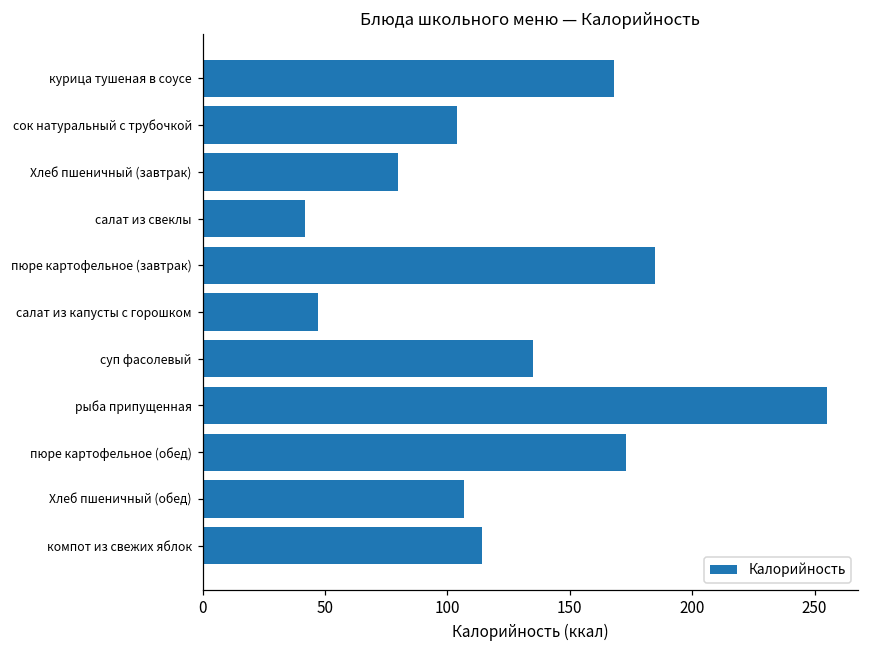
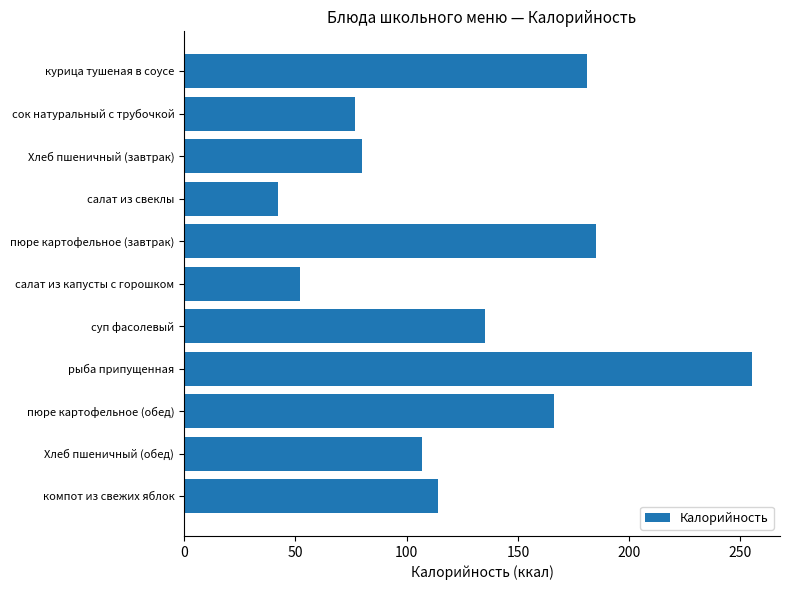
курица тушеная в соусе: 168 -> 181
сок натуральный с трубочкой: 104 -> 77
салат из капусты с горошком: 47 -> 52
пюре картофельное (обед): 173 -> 166
